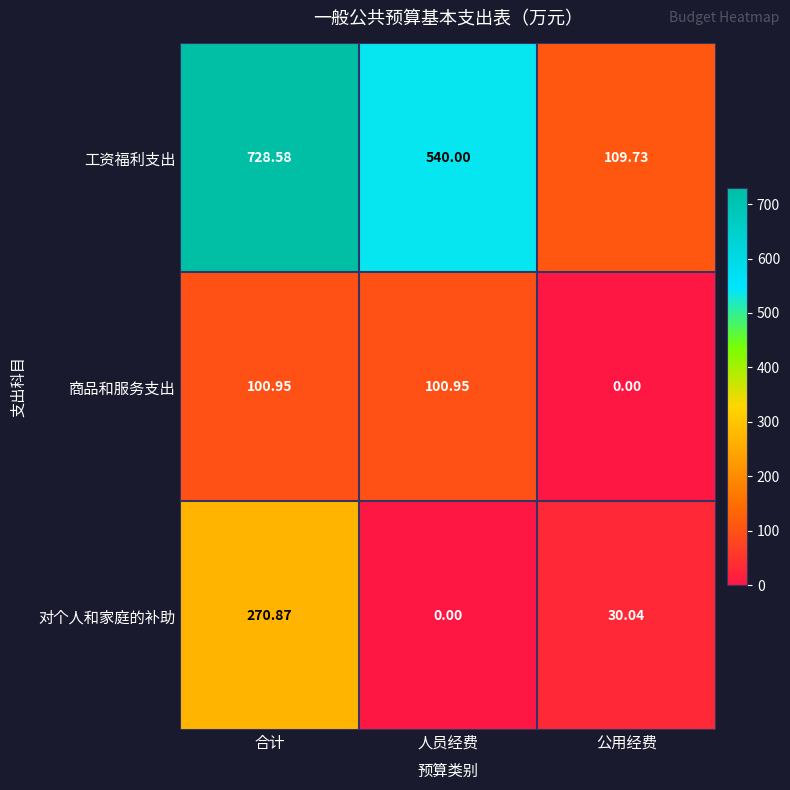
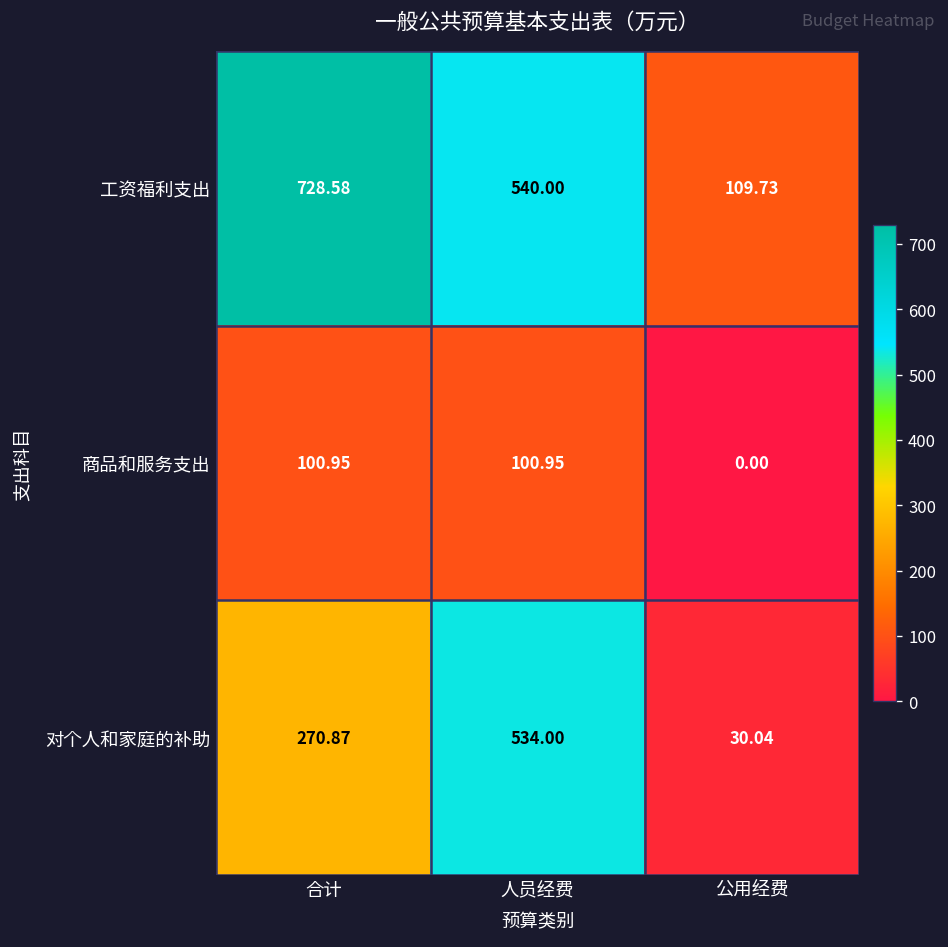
对个人和家庭的补助, 人员经费: 0.00 -> 534.00
